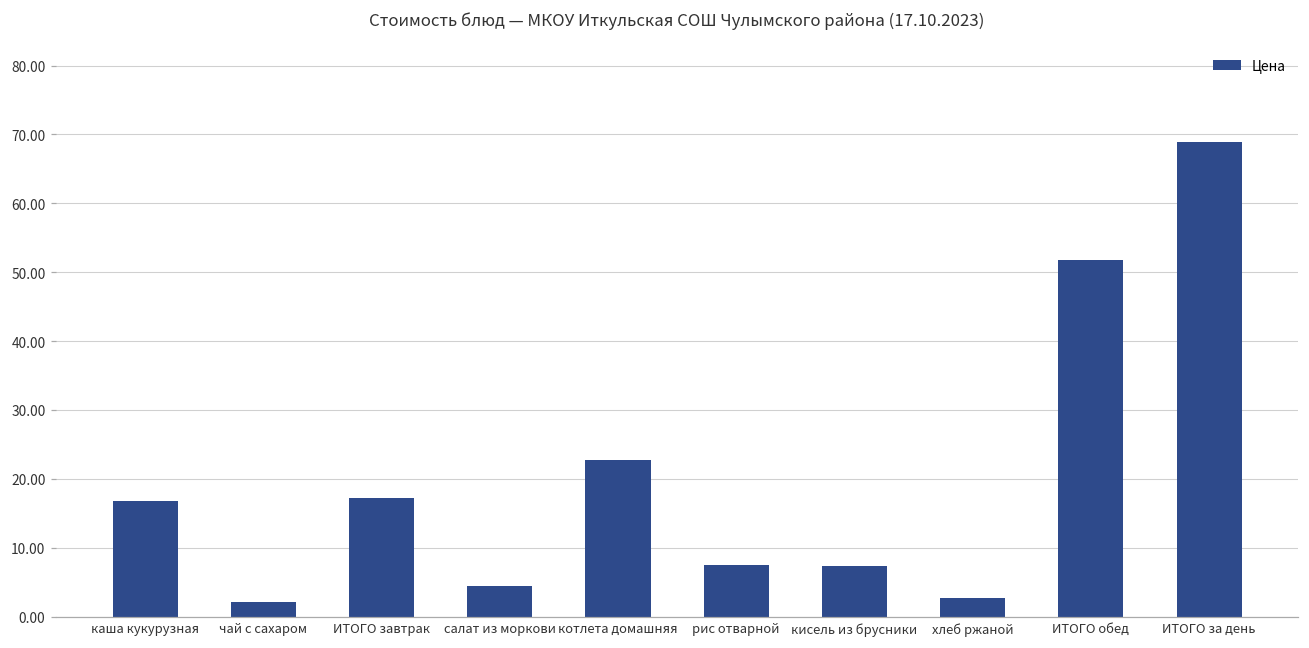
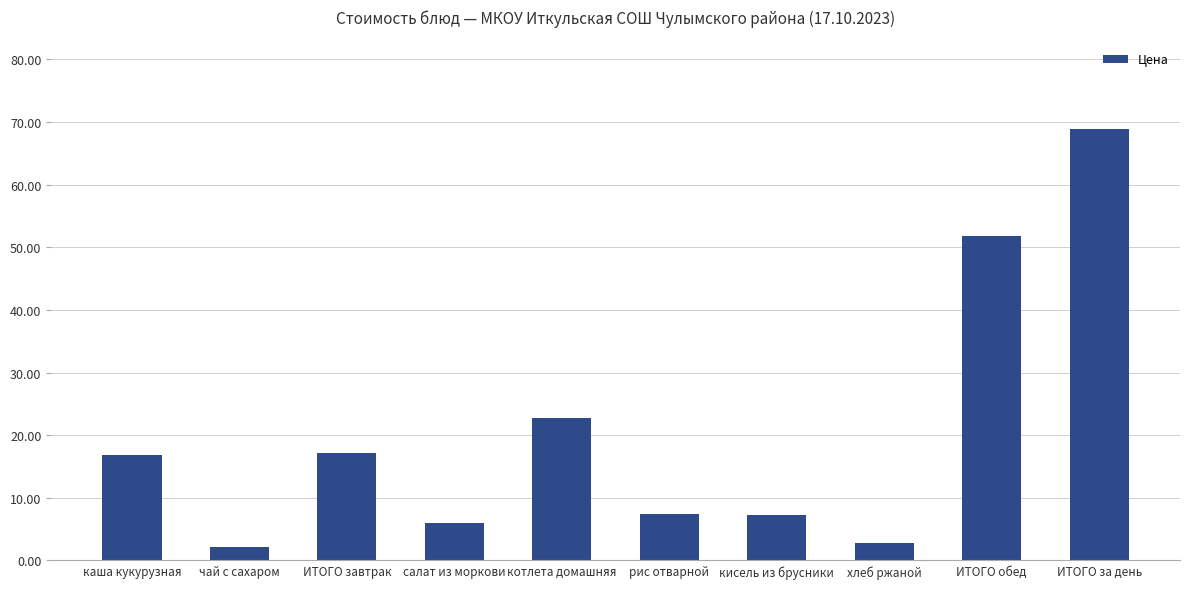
салат из моркови: 4 -> 6
